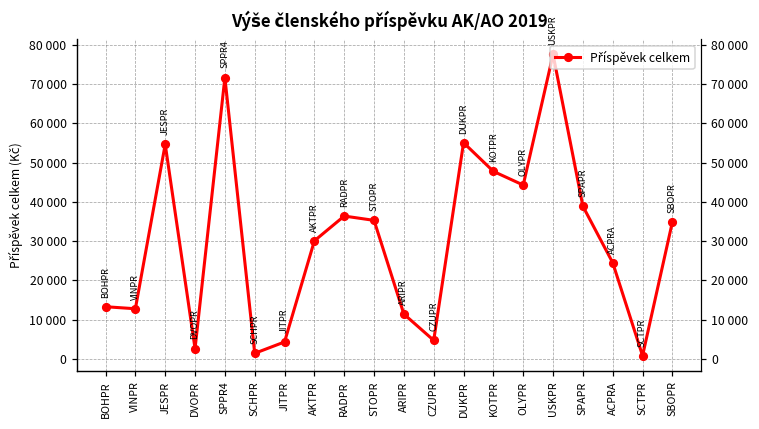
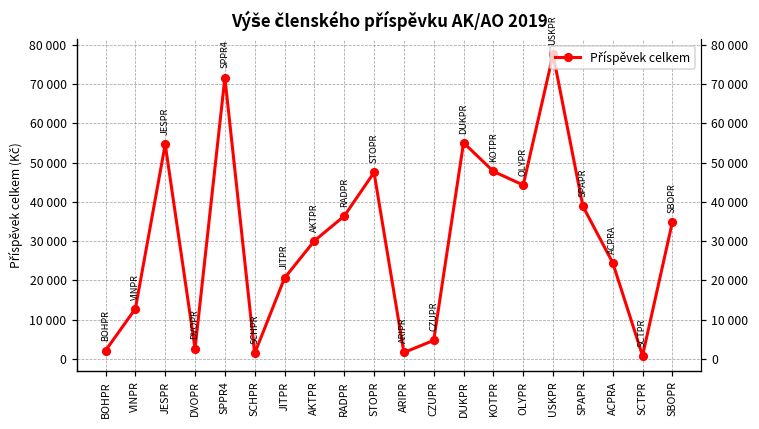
BOHPR: 13000 -> 2000
JITPR: 4000 -> 21000
STOPR: 35000 -> 48000
ARIPR: 11000 -> 2000
